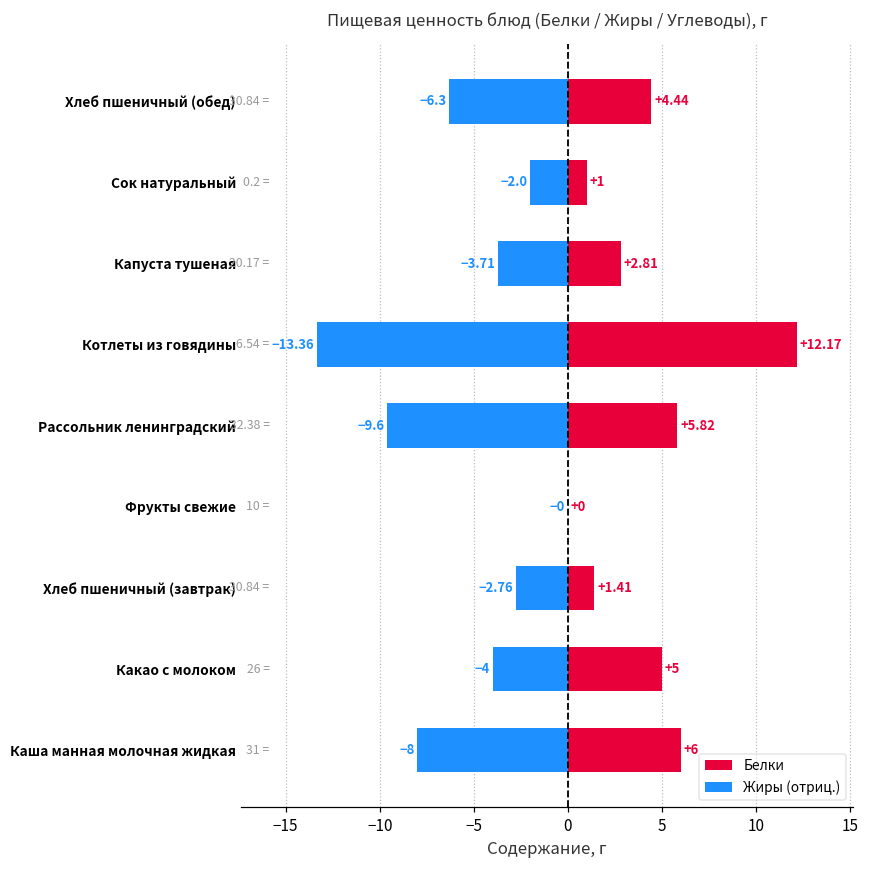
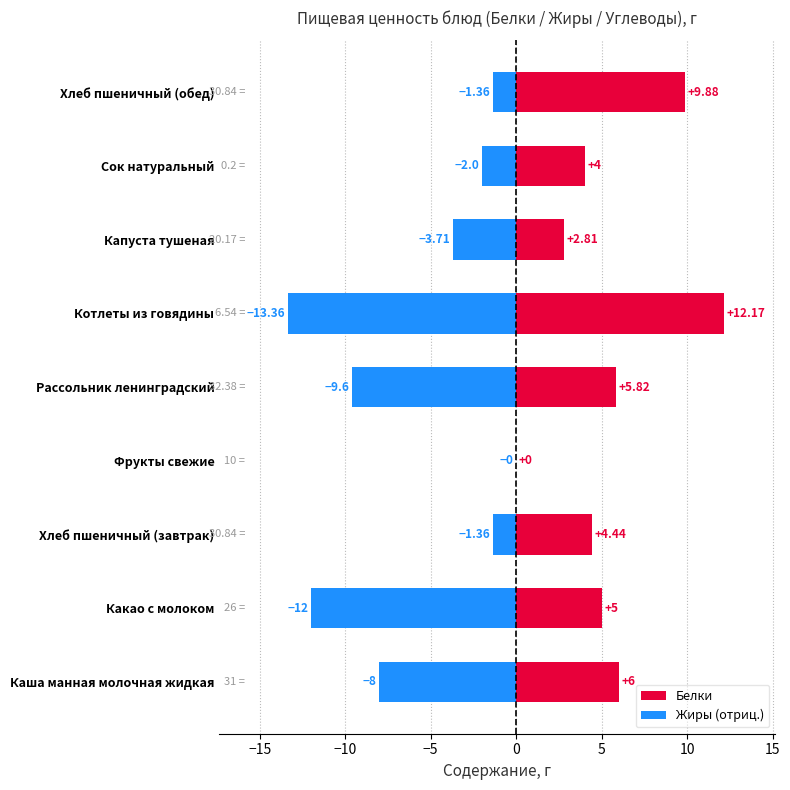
Белки, Хлеб пшеничный (обед): +4.44 -> +9.88
Жиры (отриц.), Хлеб пшеничный (обед): -6.3 -> -1.36
Белки, Сок натуральный: +1 -> +4
Белки, Хлеб пшеничный (завтрак): +1.41 -> +4.44
Жиры (отриц.), Хлеб пшеничный (завтрак): -2.76 -> -1.36
Жиры (отриц.), Какао с молоком: -4 -> -12
